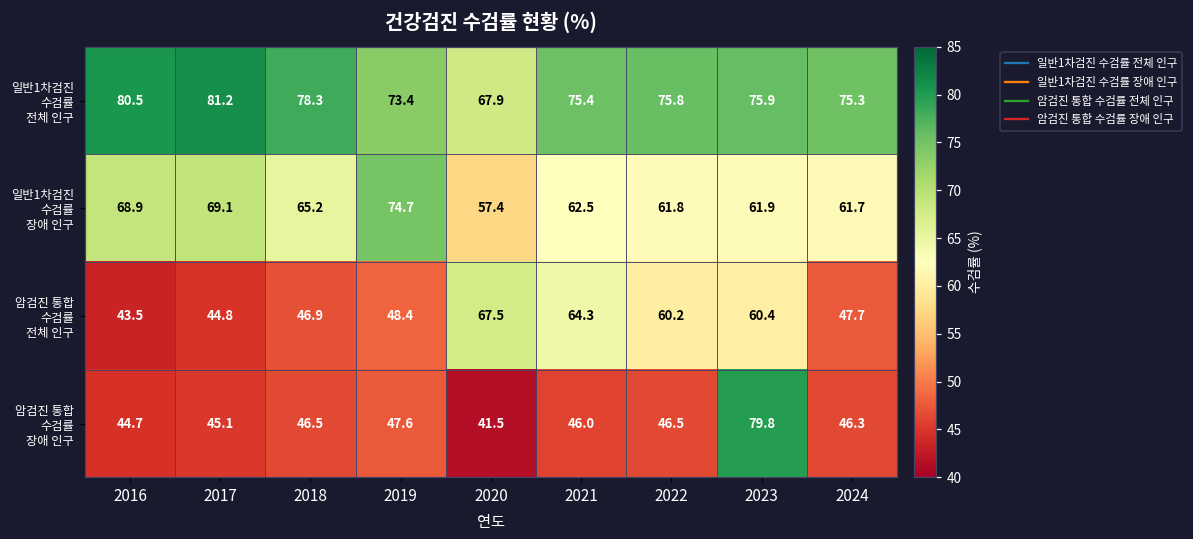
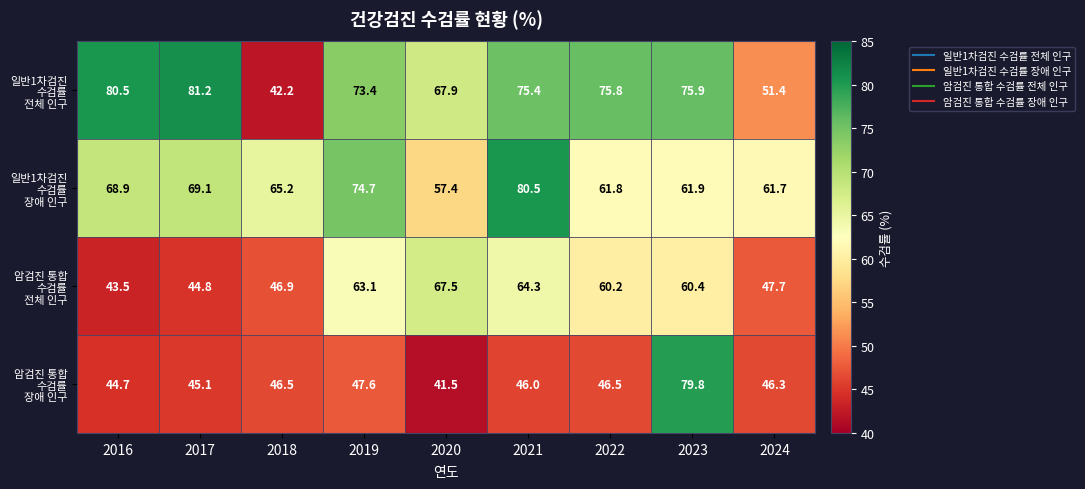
일반1차검진 수검률 전체 인구, 2018: 78.3 -> 42.2
일반1차검진 수검률 전체 인구, 2024: 75.3 -> 51.4
일반1차검진 수검률 장애 인구, 2021: 62.5 -> 80.5
암검진 통합 수검률 전체 인구, 2019: 48.4 -> 63.1
